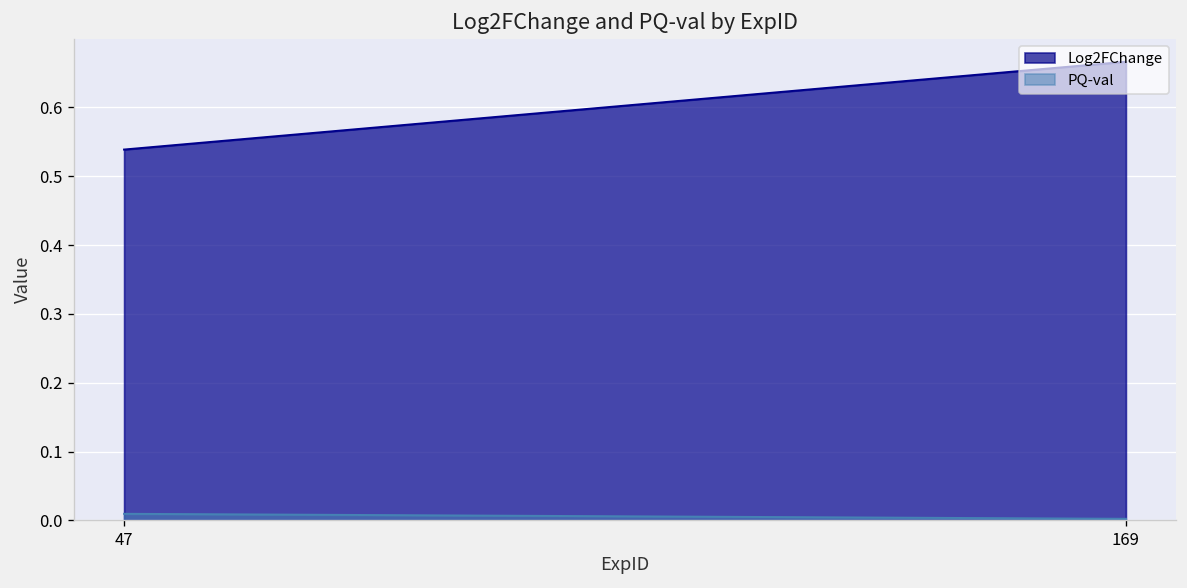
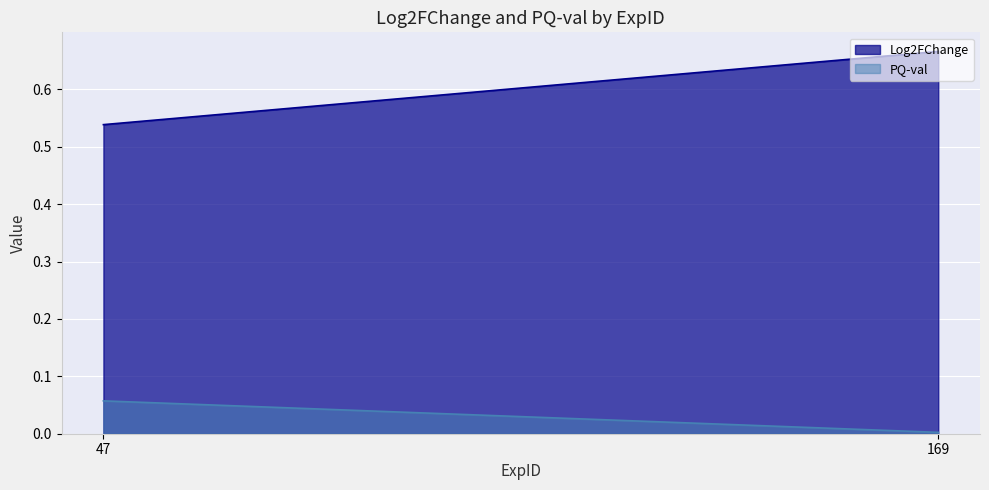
PQ-val, 47: 0.01 -> 0.06
